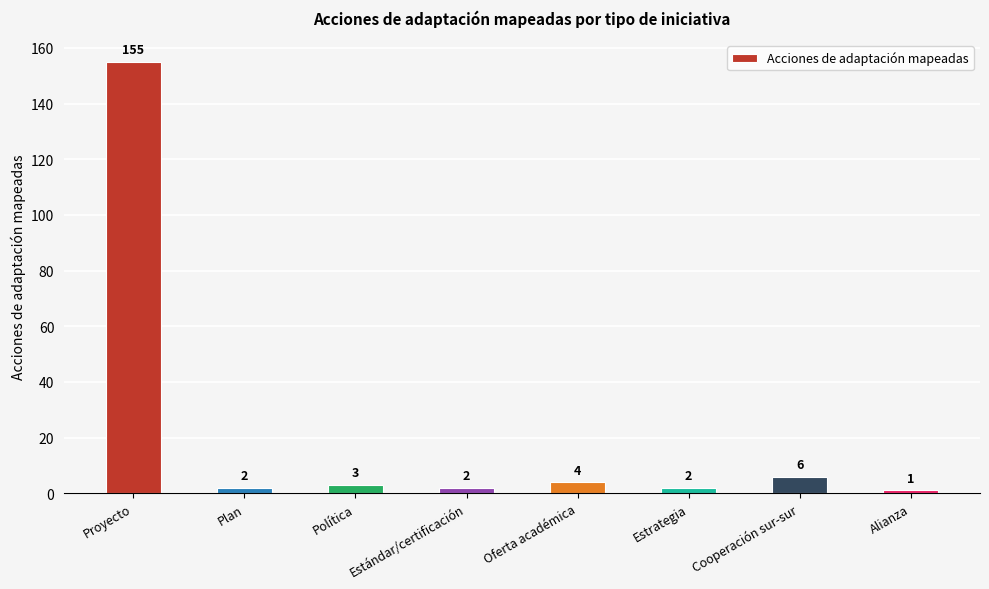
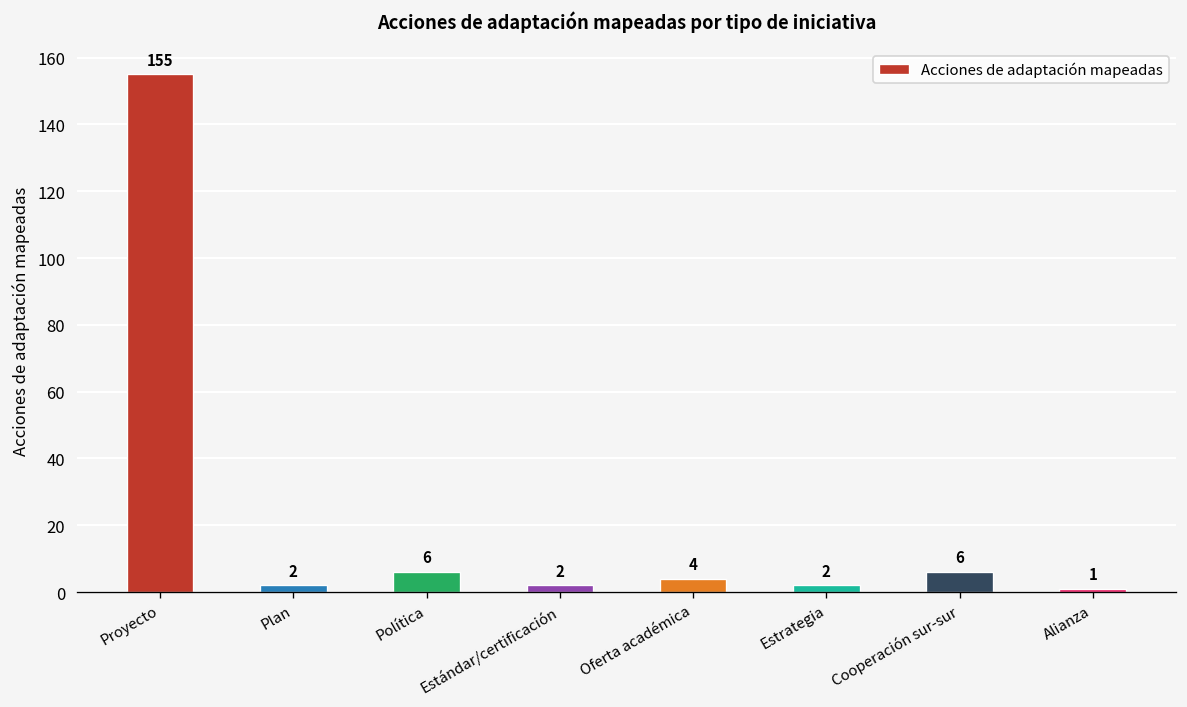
Política: 3 -> 6
